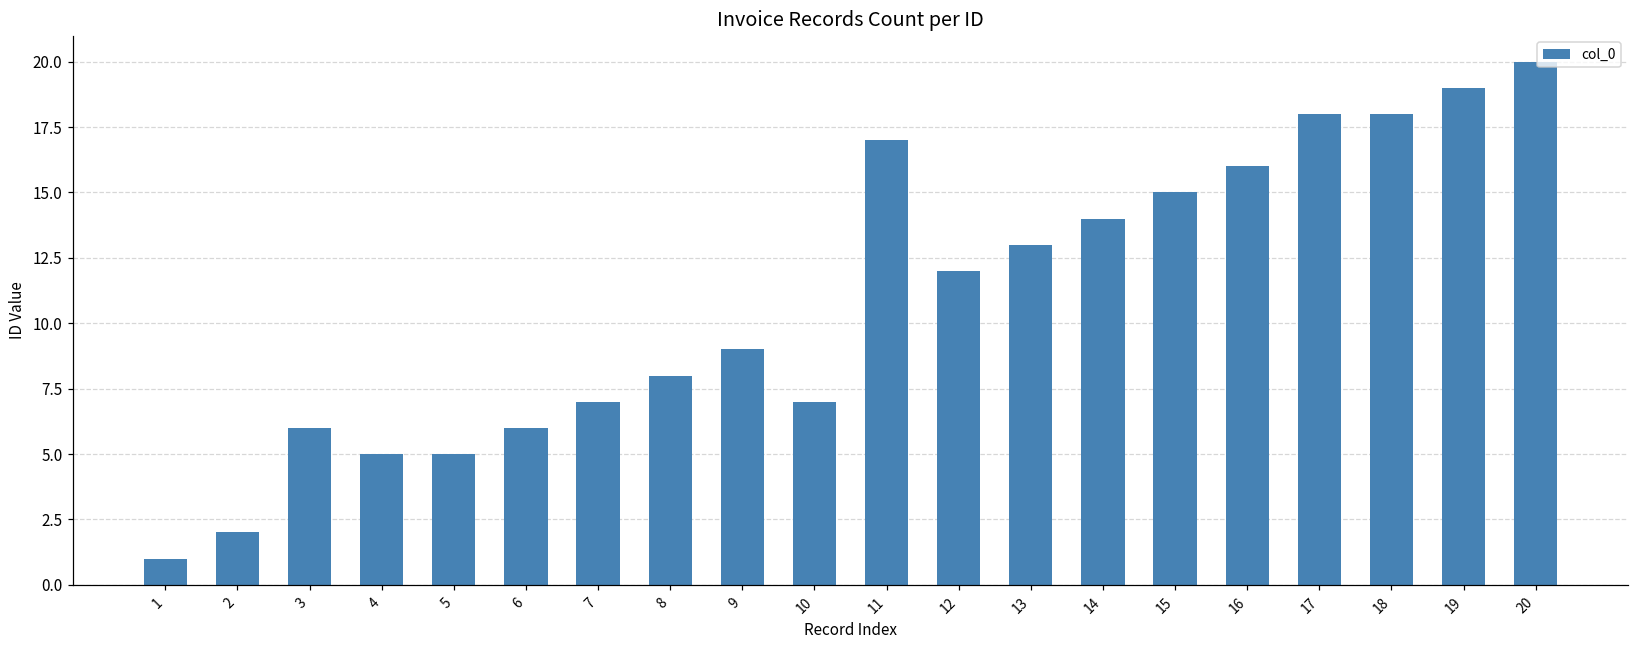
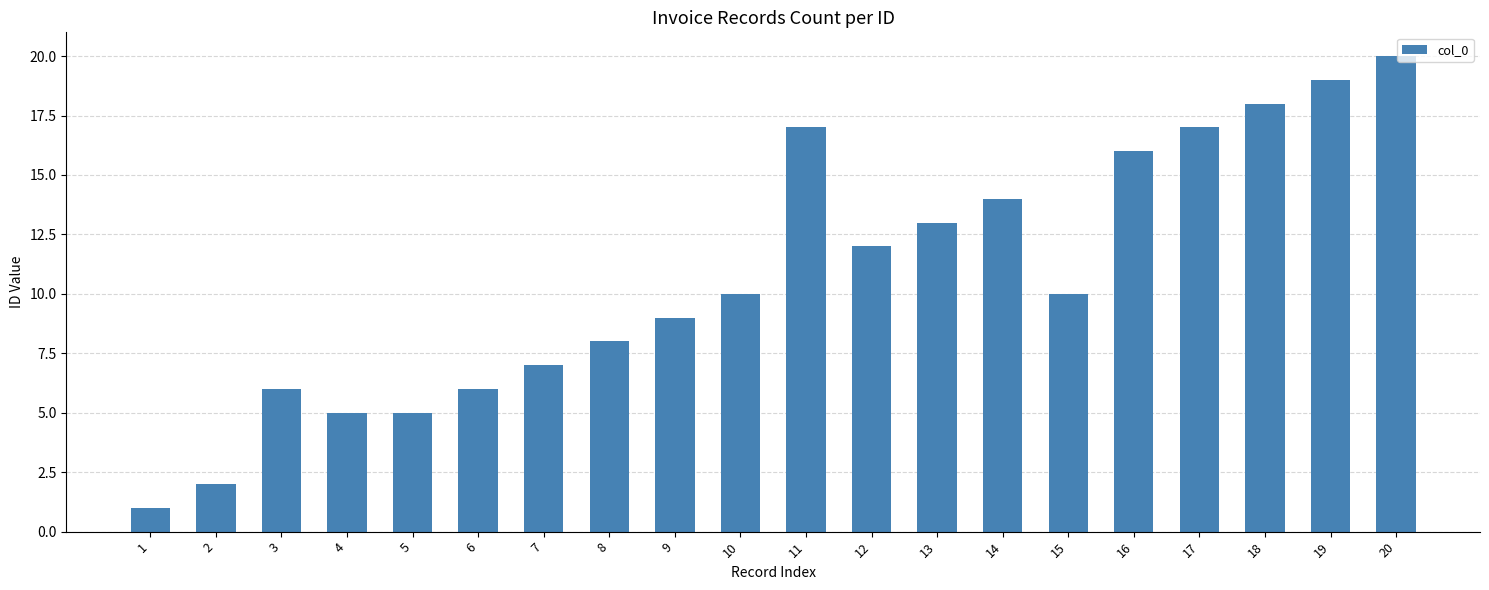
10: 7 -> 10
15: 15 -> 10
17: 18 -> 17
